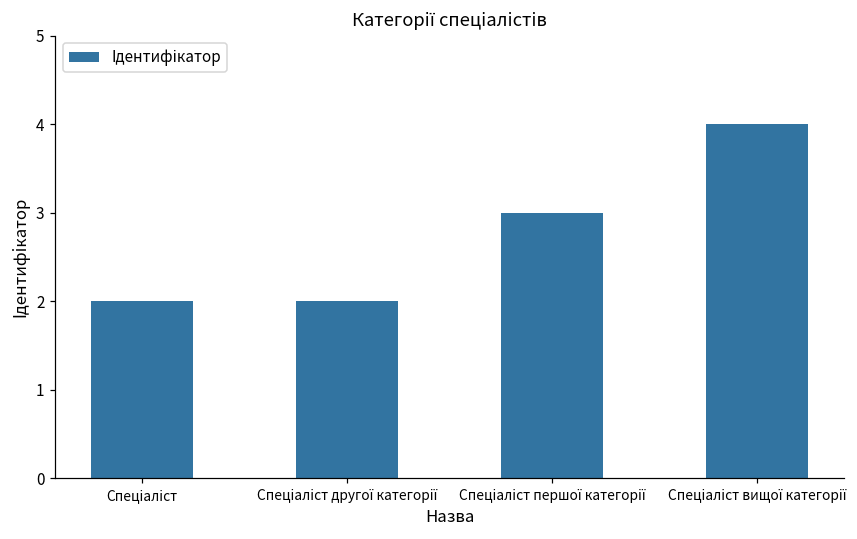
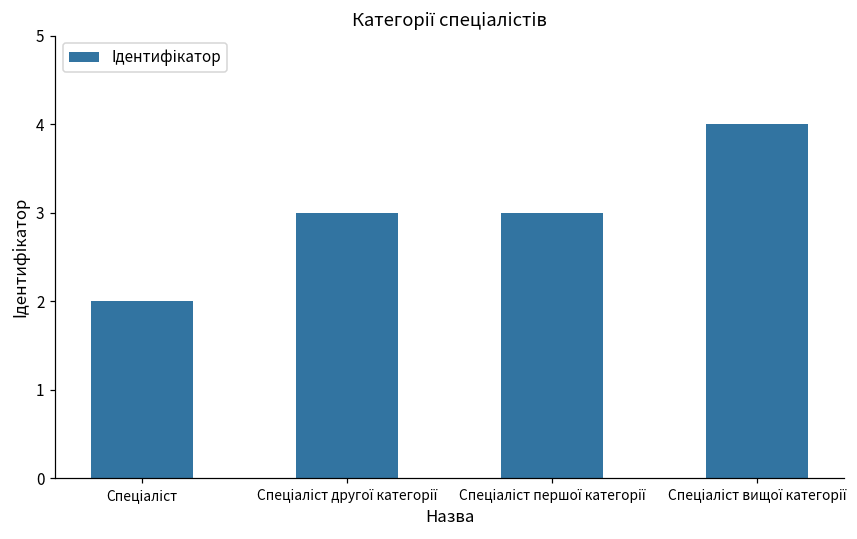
Спеціаліст другої категорії: 2 -> 3
